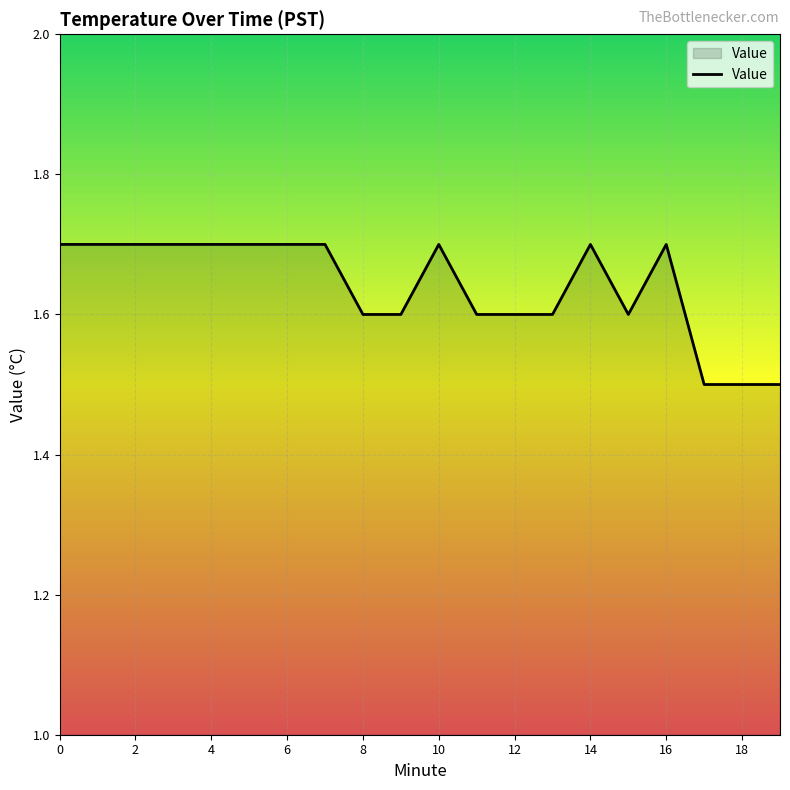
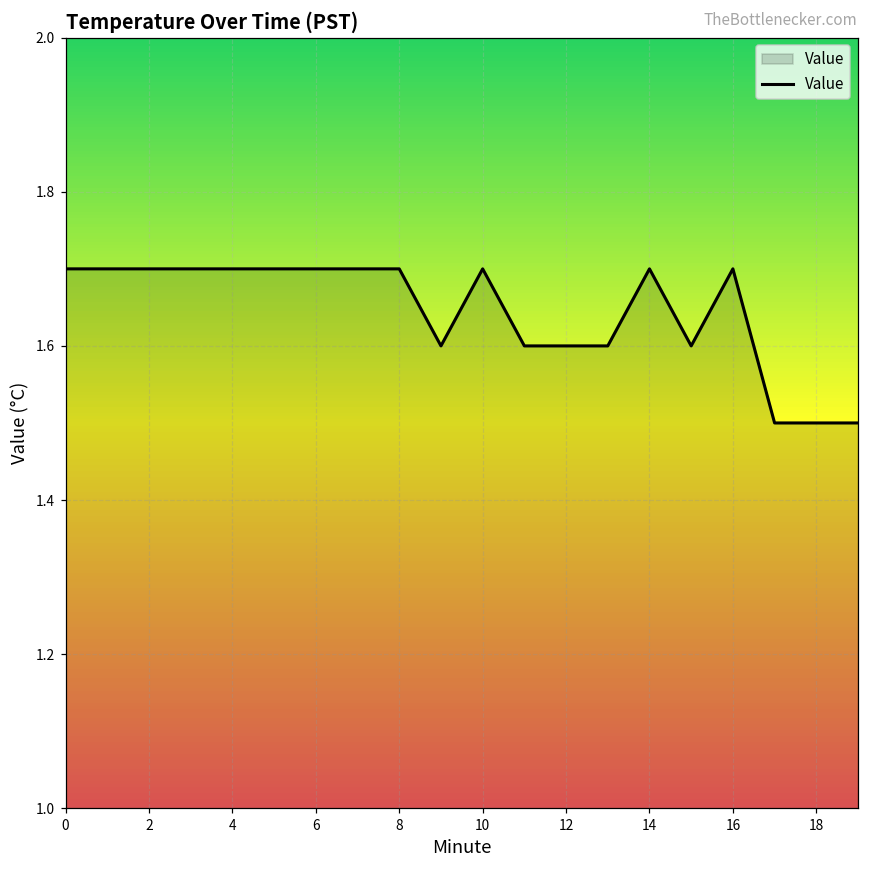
8: 1.6 -> 1.7
